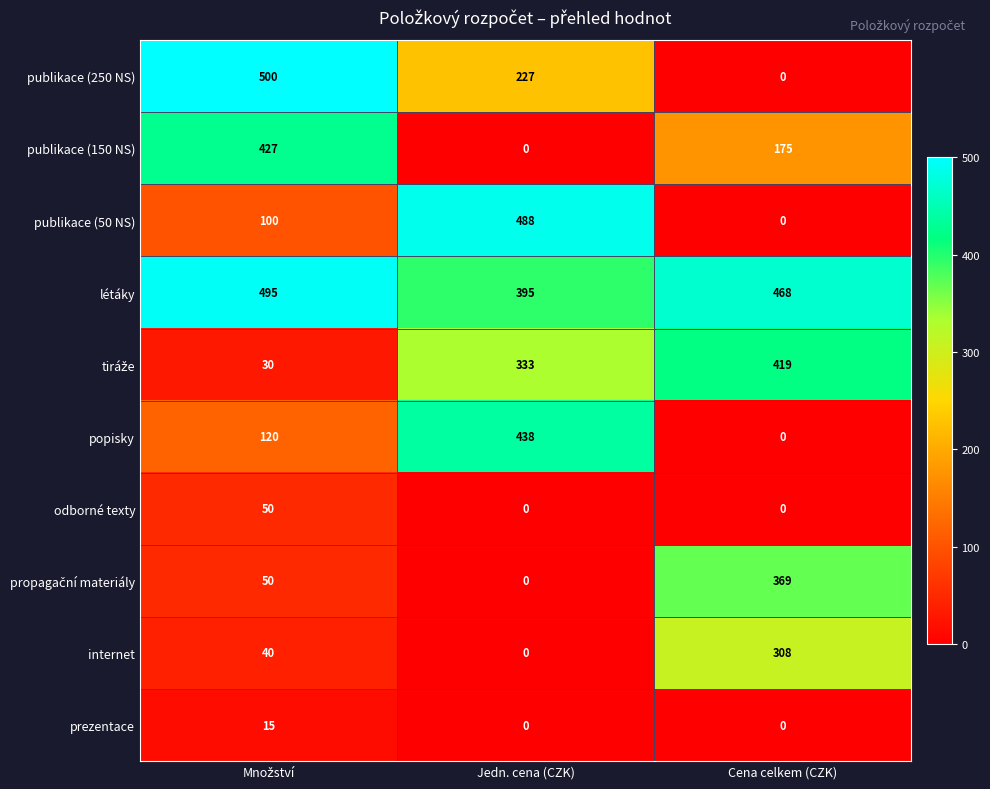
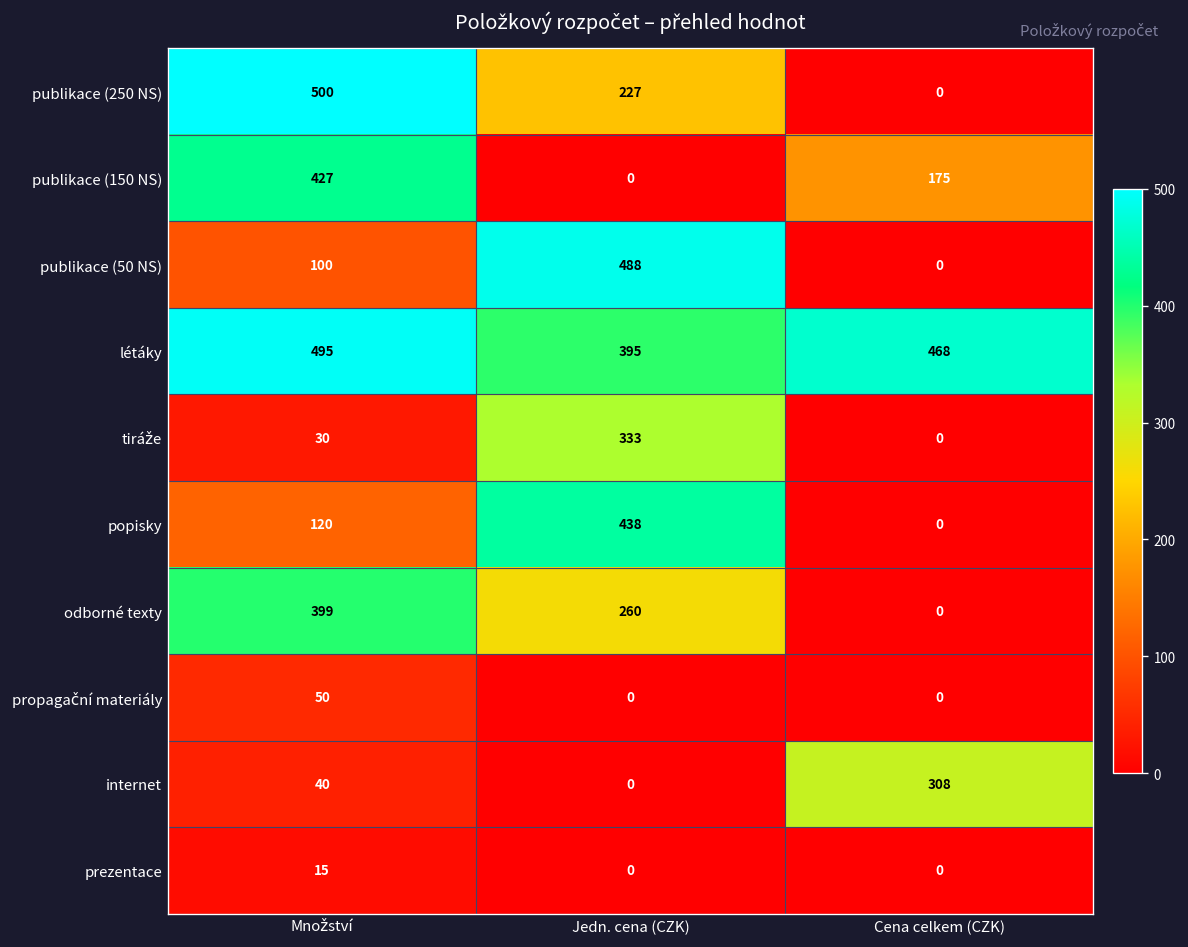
tiráže, Cena celkem (CZK): 419 -> 0
odborné texty, Množství: 50 -> 399
odborné texty, Jedn. cena (CZK): 0 -> 260
propagační materiály, Cena celkem (CZK): 369 -> 0
